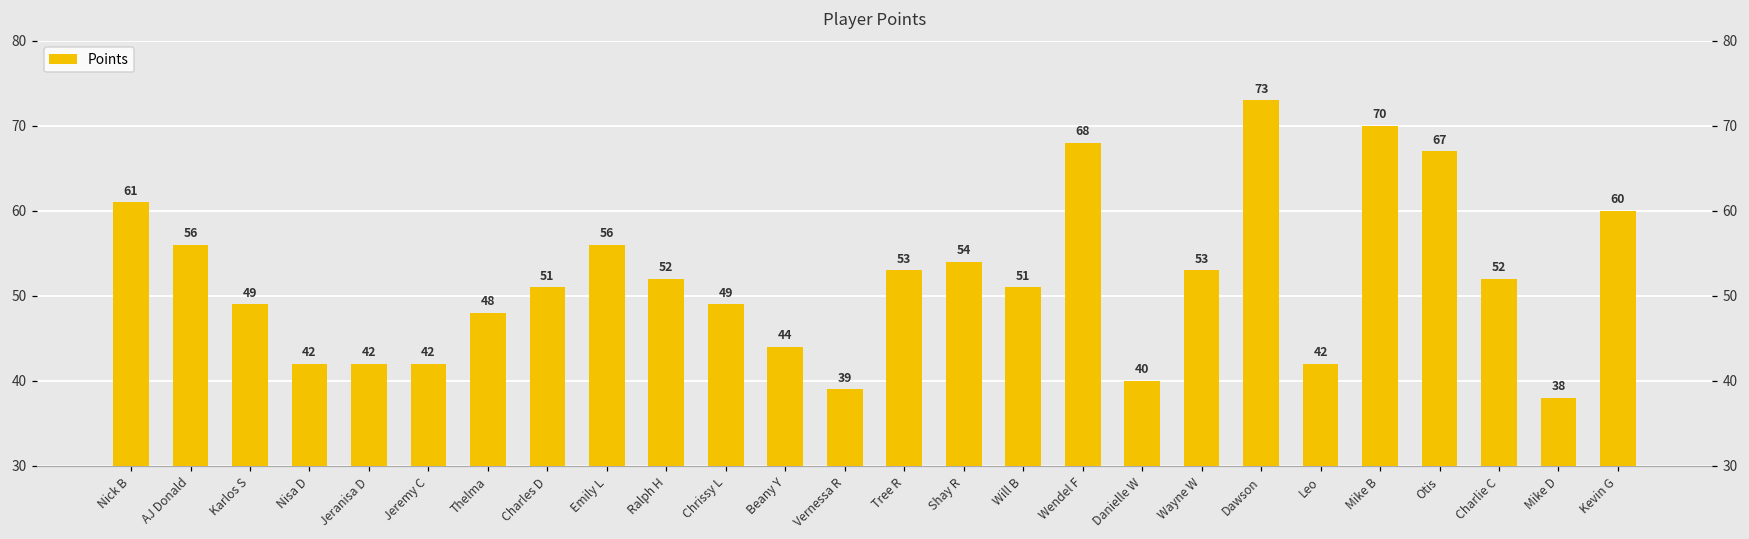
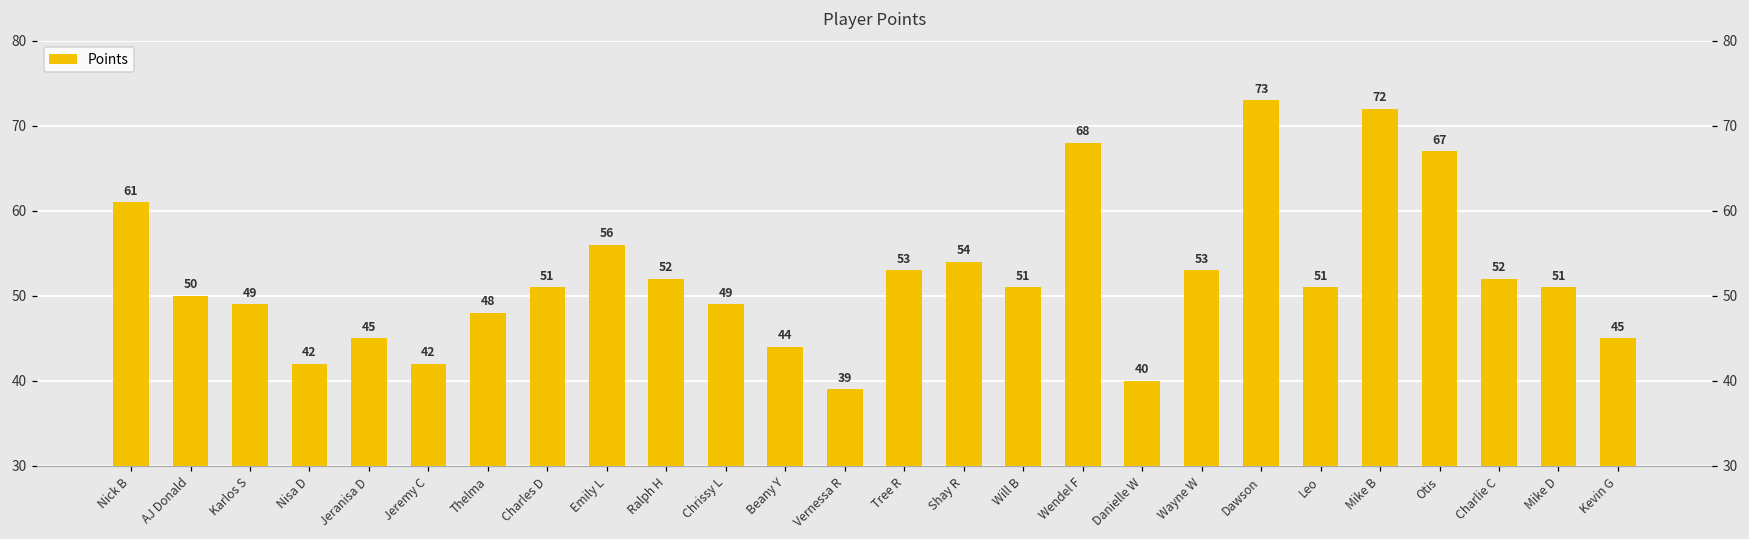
AJ Donald: 56 -> 50
Jeranisa D: 42 -> 45
Leo: 42 -> 51
Mike B: 70 -> 72
Mike D: 38 -> 51
Kevin G: 60 -> 45
